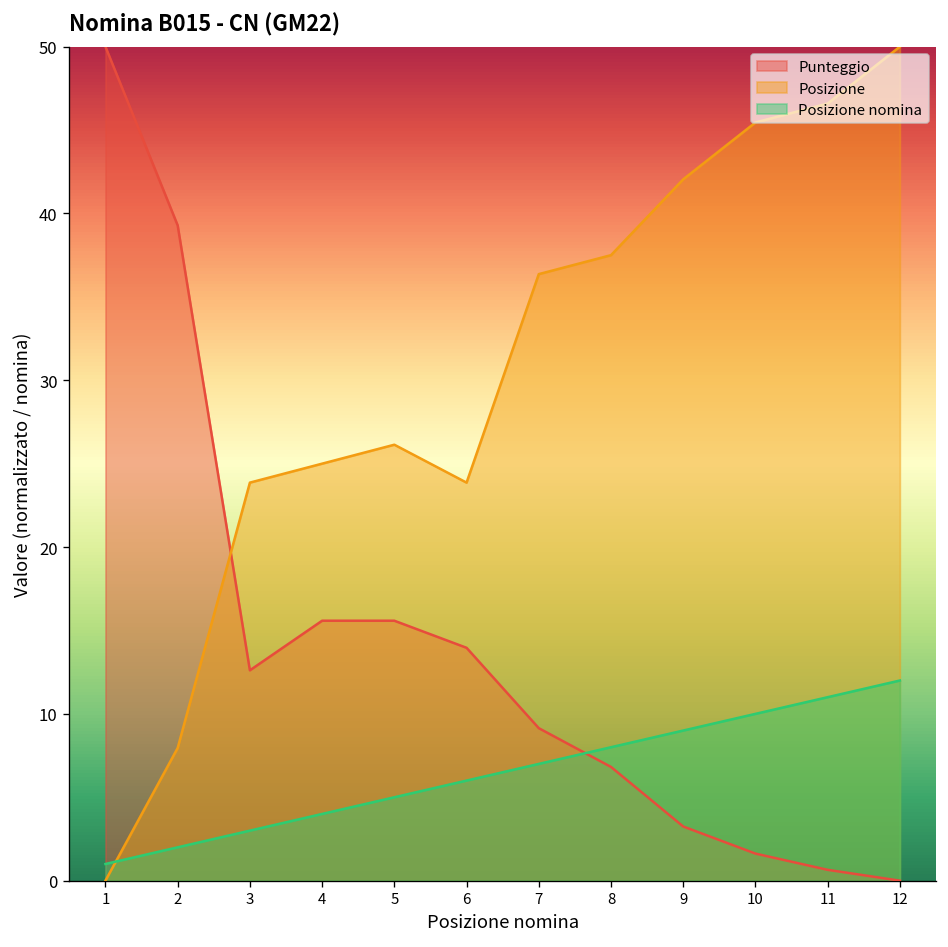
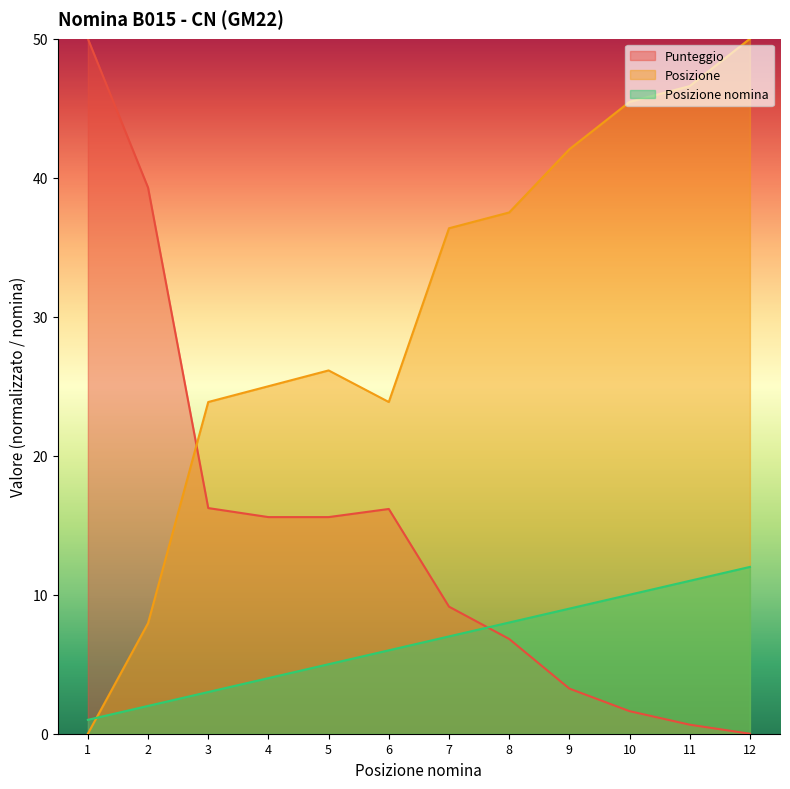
Punteggio, 3: 12.6 -> 16.2
Punteggio, 6: 14.0 -> 16.2
